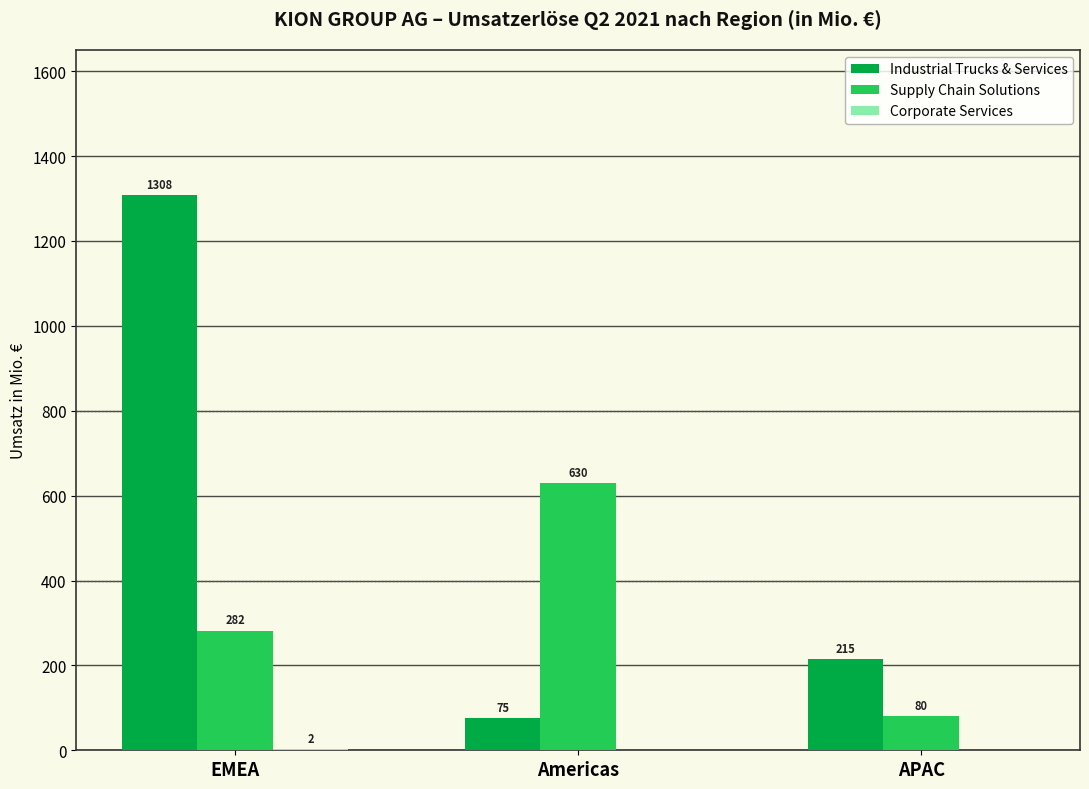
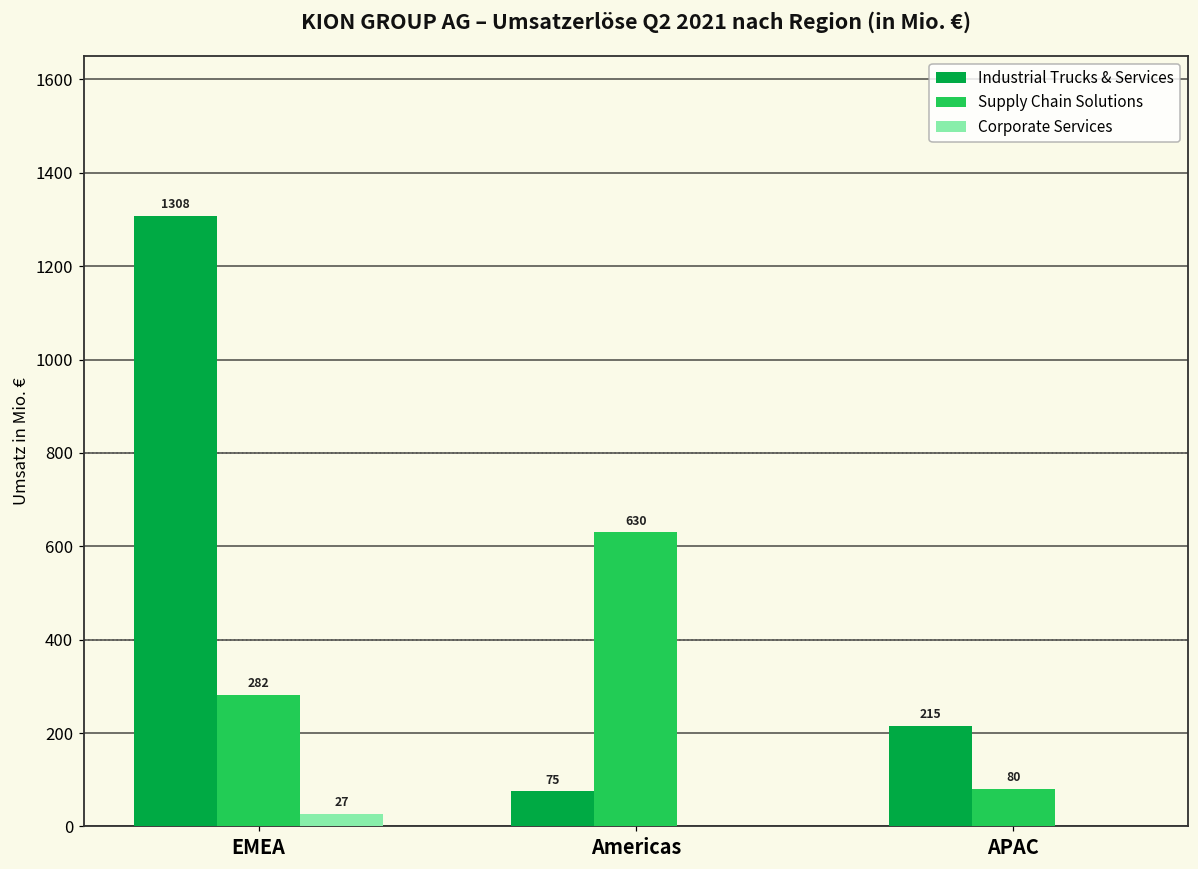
Corporate Services, EMEA: 2 -> 27
